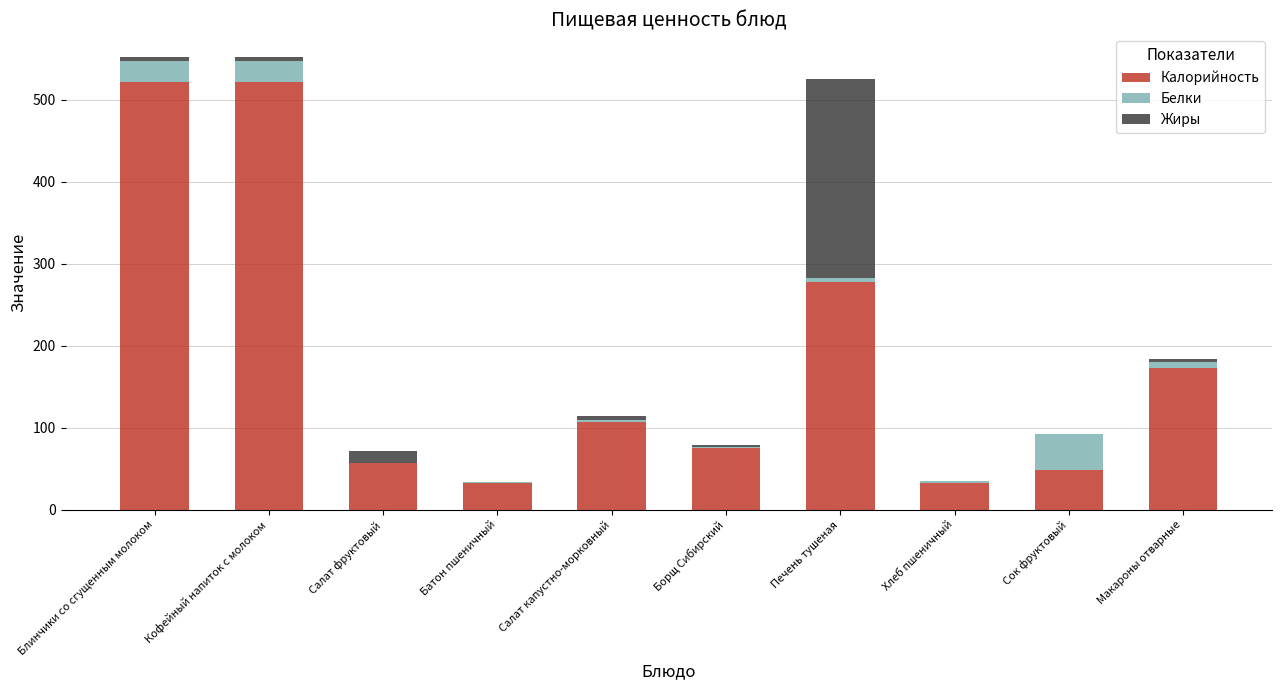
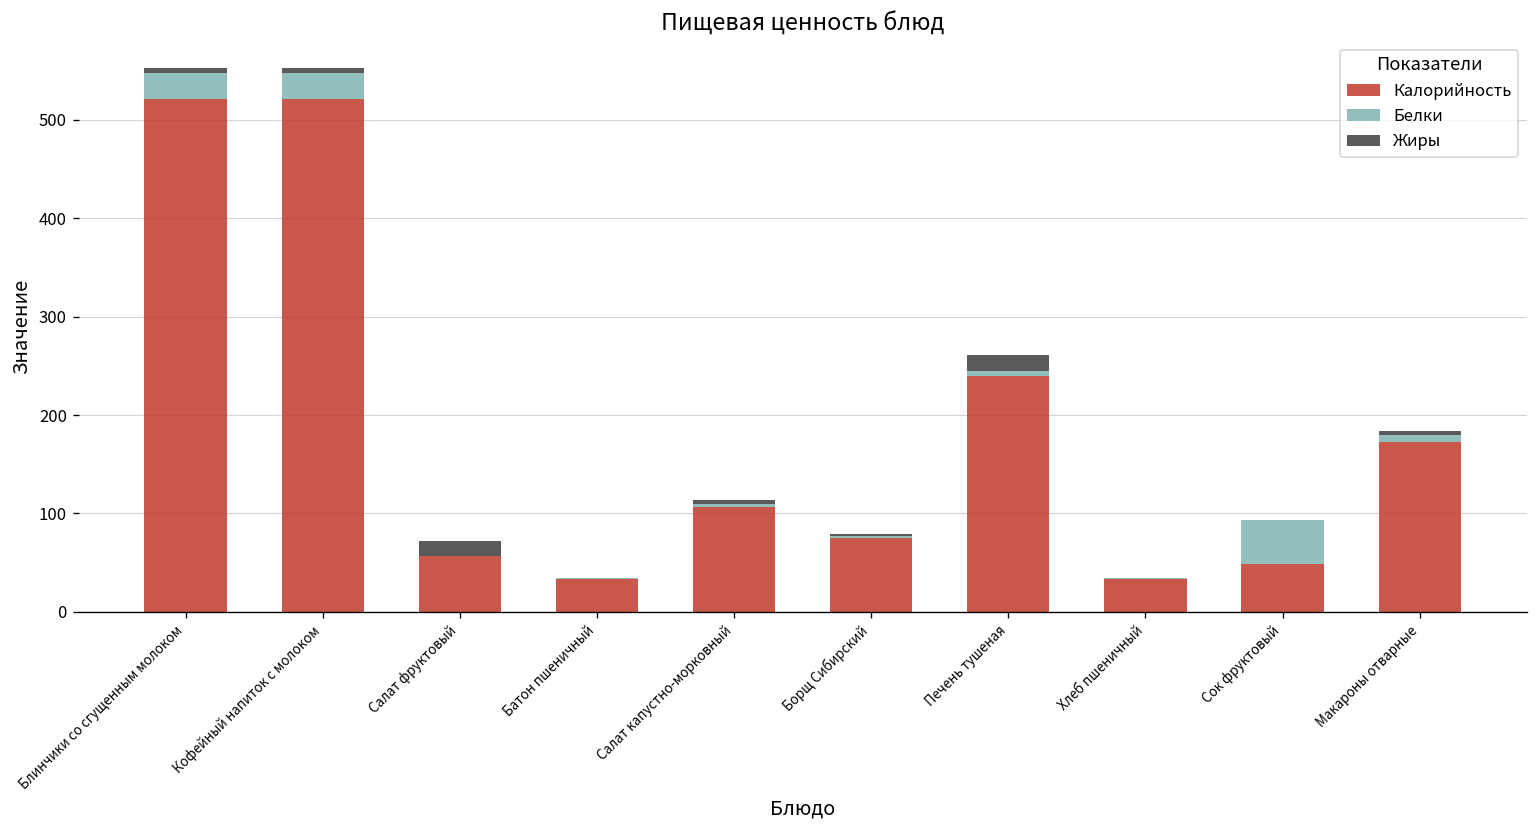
Калорийность, Печень тушеная: 280 -> 240
Жиры, Печень тушеная: 240 -> 20
